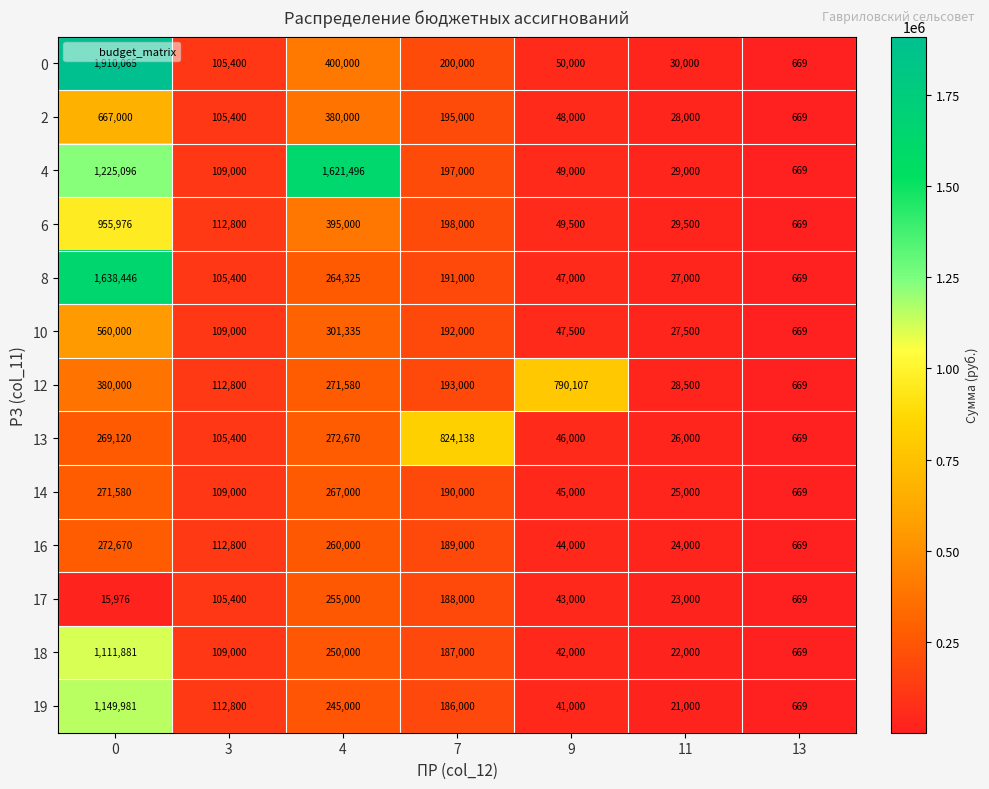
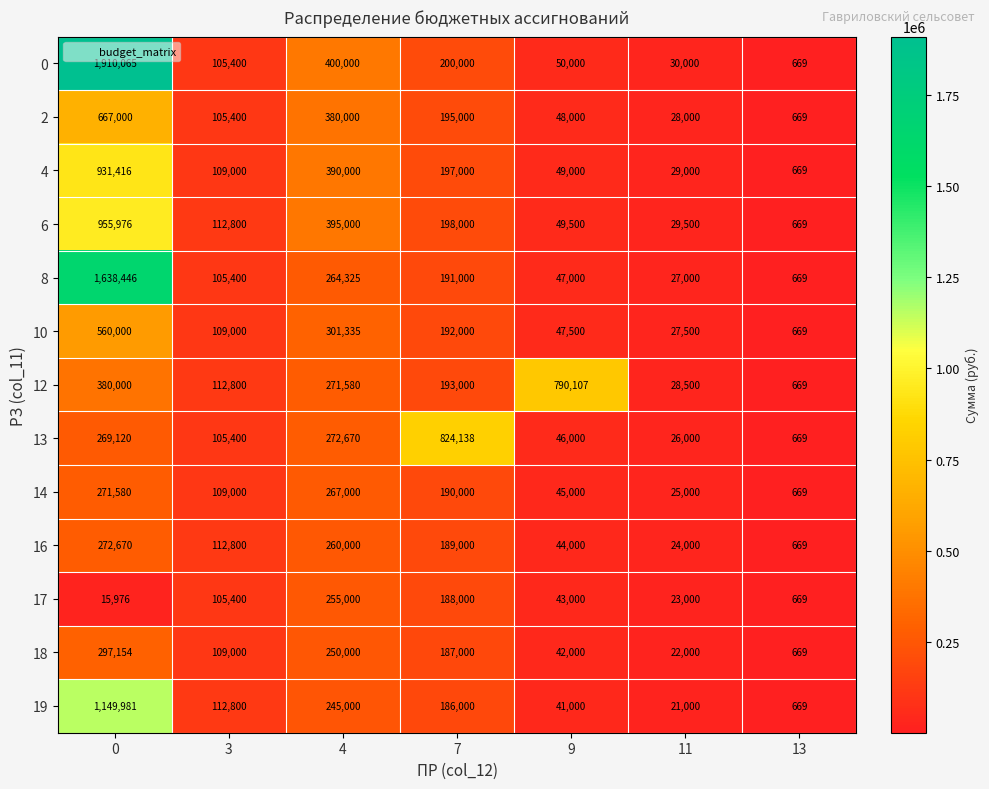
4, 0: 1,225,096 -> 931,416
4, 4: 1,621,496 -> 390,000
18, 0: 1,111,881 -> 297,154
